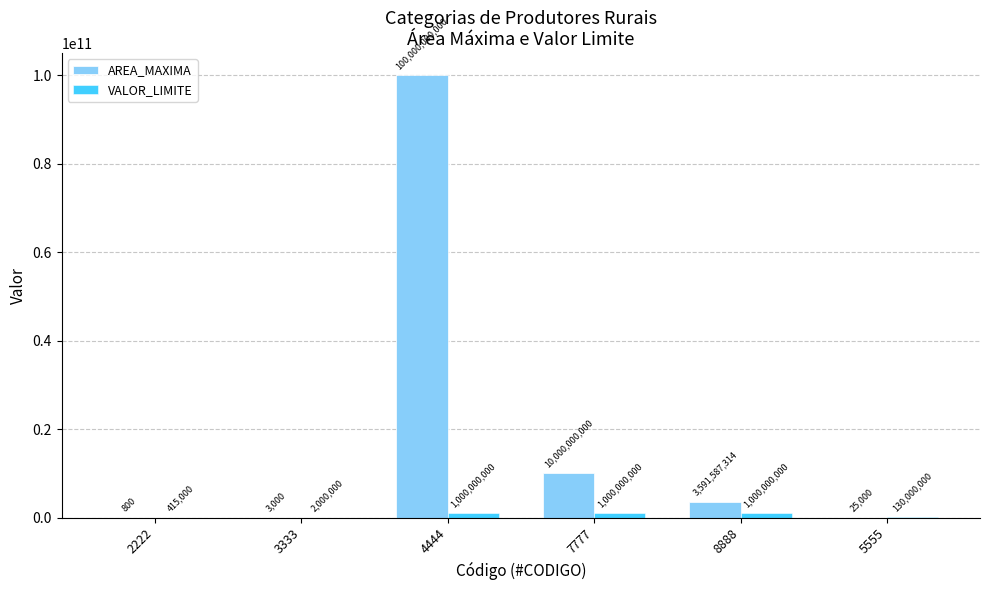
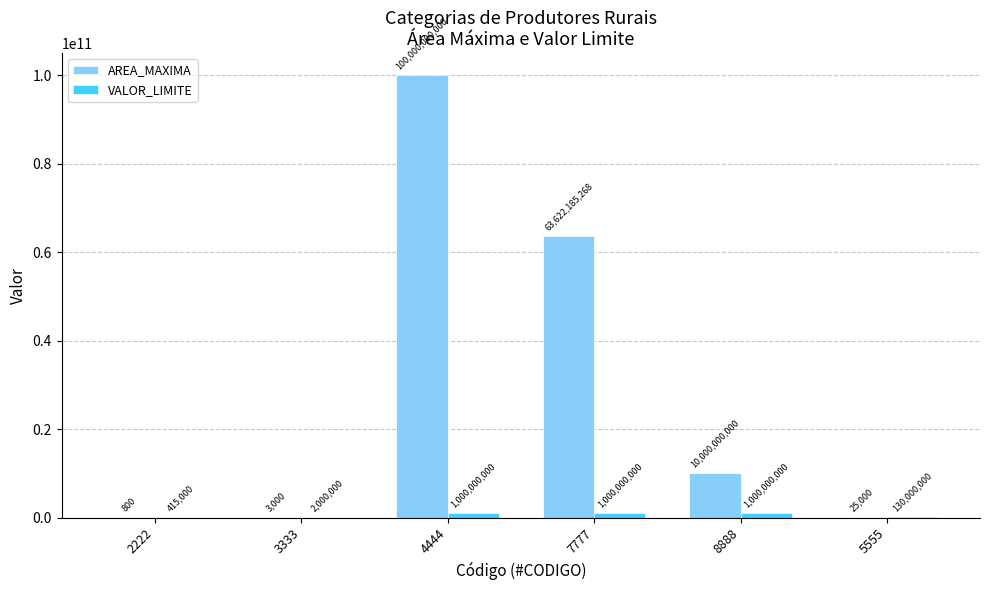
AREA_MAXIMA, 7777: 10,000,000,000 -> 63,622,185,268
AREA_MAXIMA, 8888: 3,591,587,314 -> 10,000,000,000
